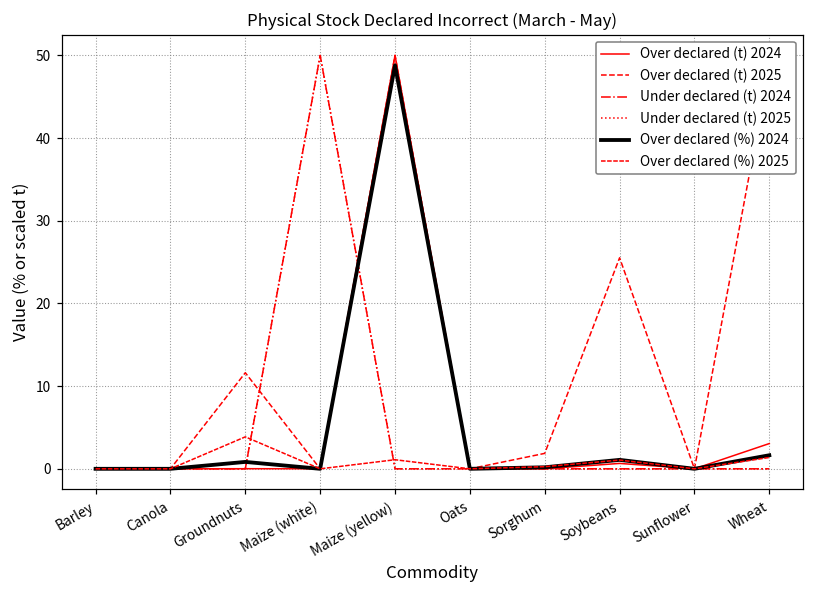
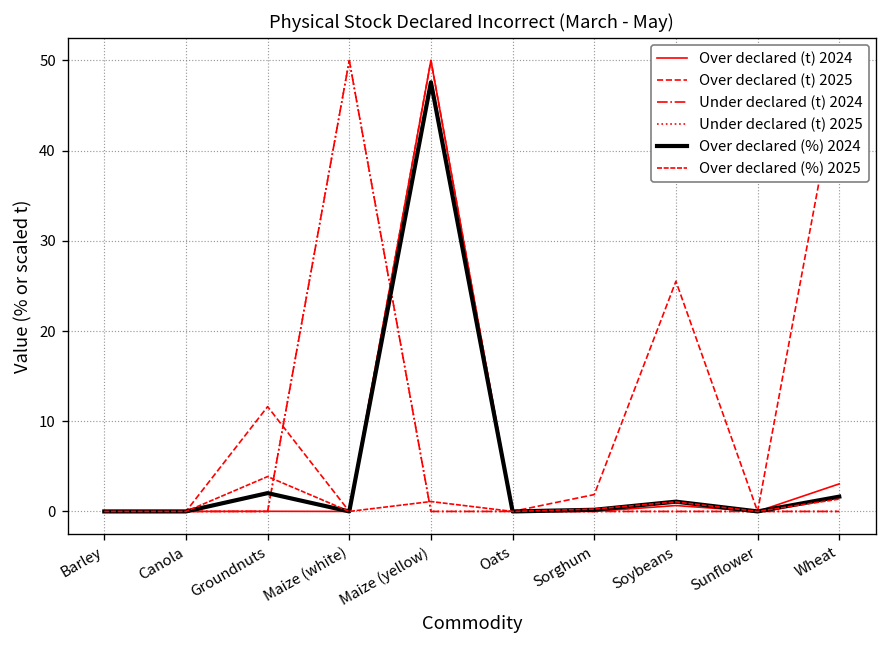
Over declared (%) 2024, Groundnuts: 1 -> 2
Over declared (%) 2024, Maize (yellow): 49 -> 48
